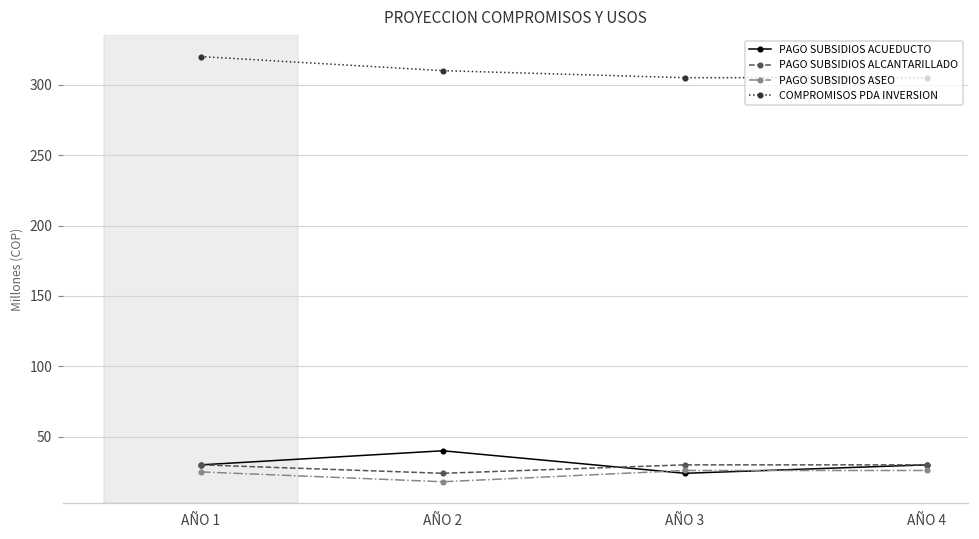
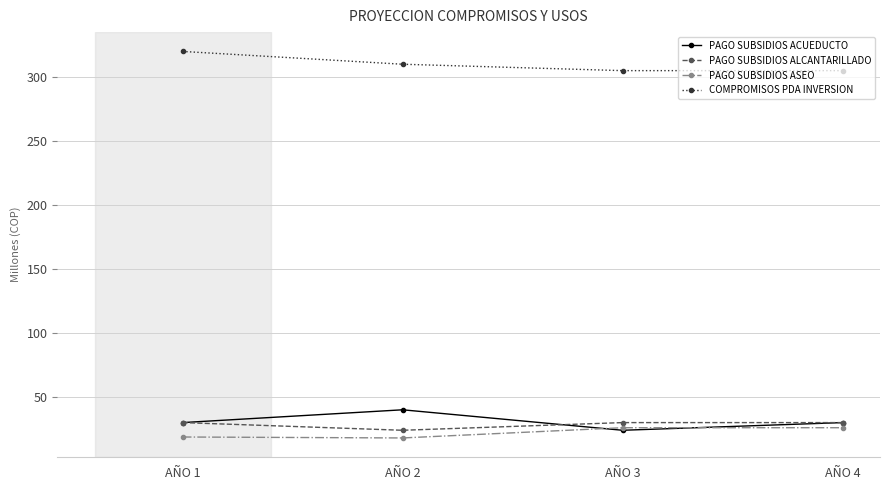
PAGO SUBSIDIOS ASEO, AÑO 1: 25 -> 19
